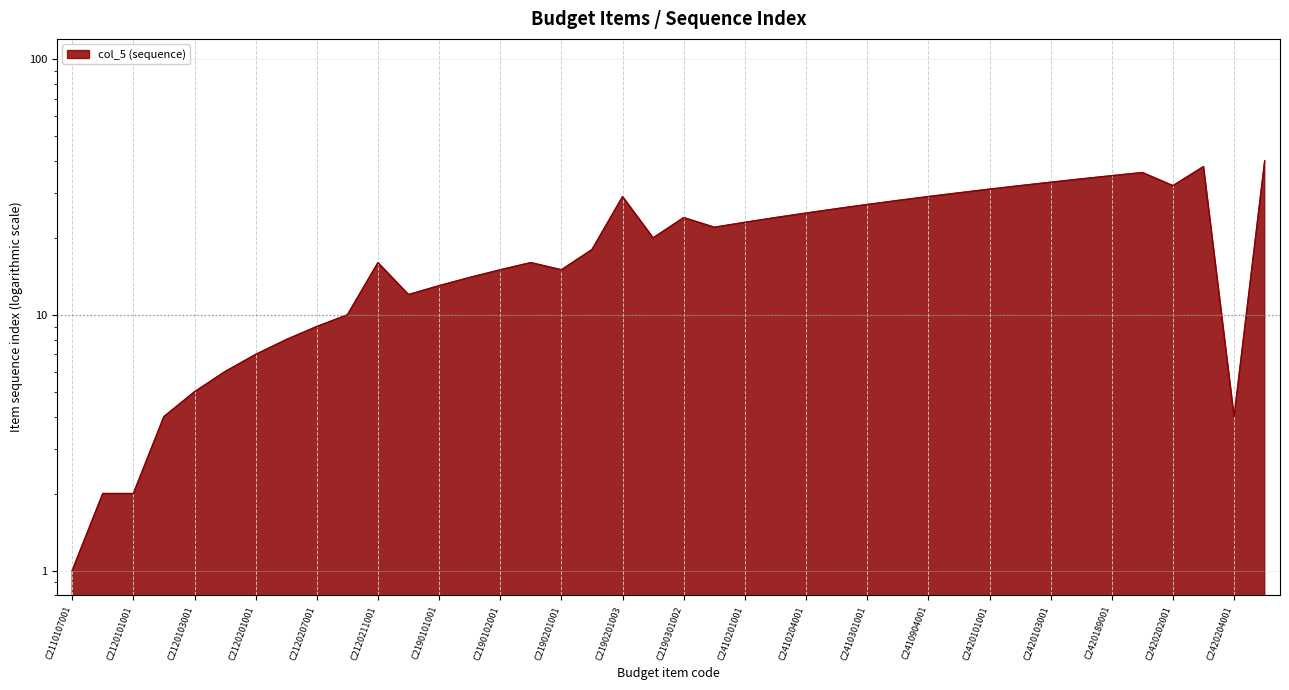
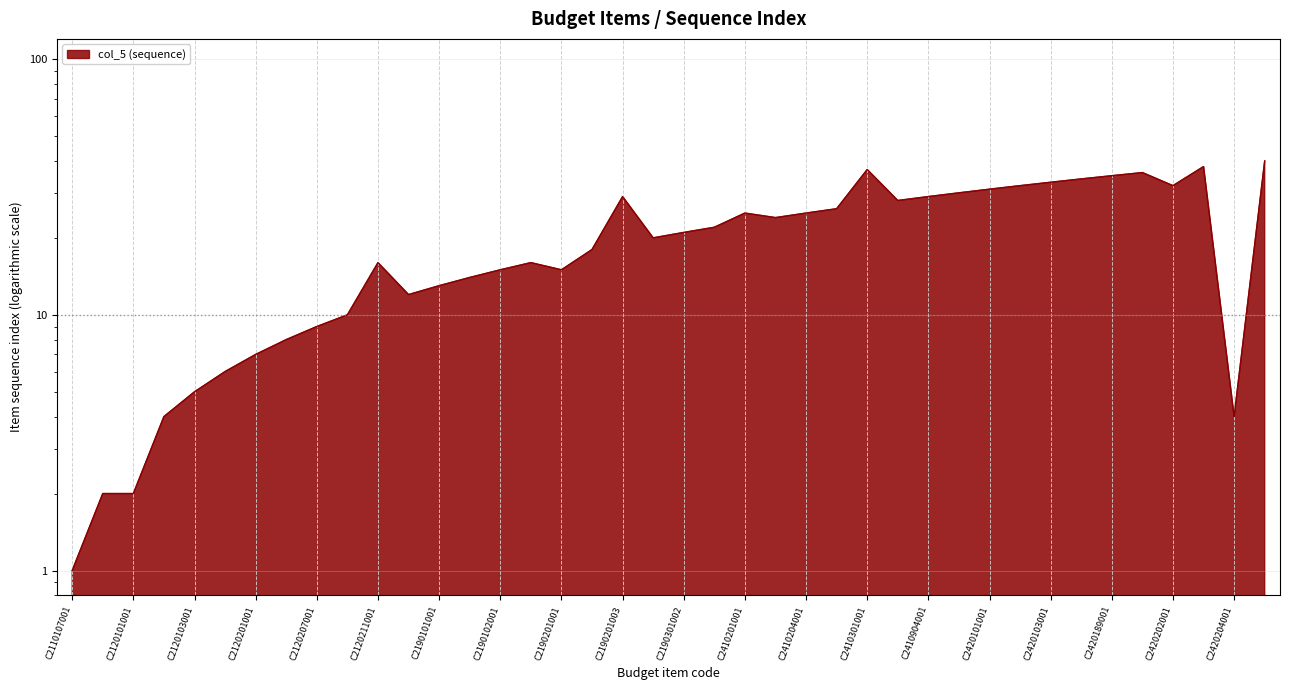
C2190301002: 24 -> 21
C2410201001: 23 -> 25
C2410301001: 27 -> 37
